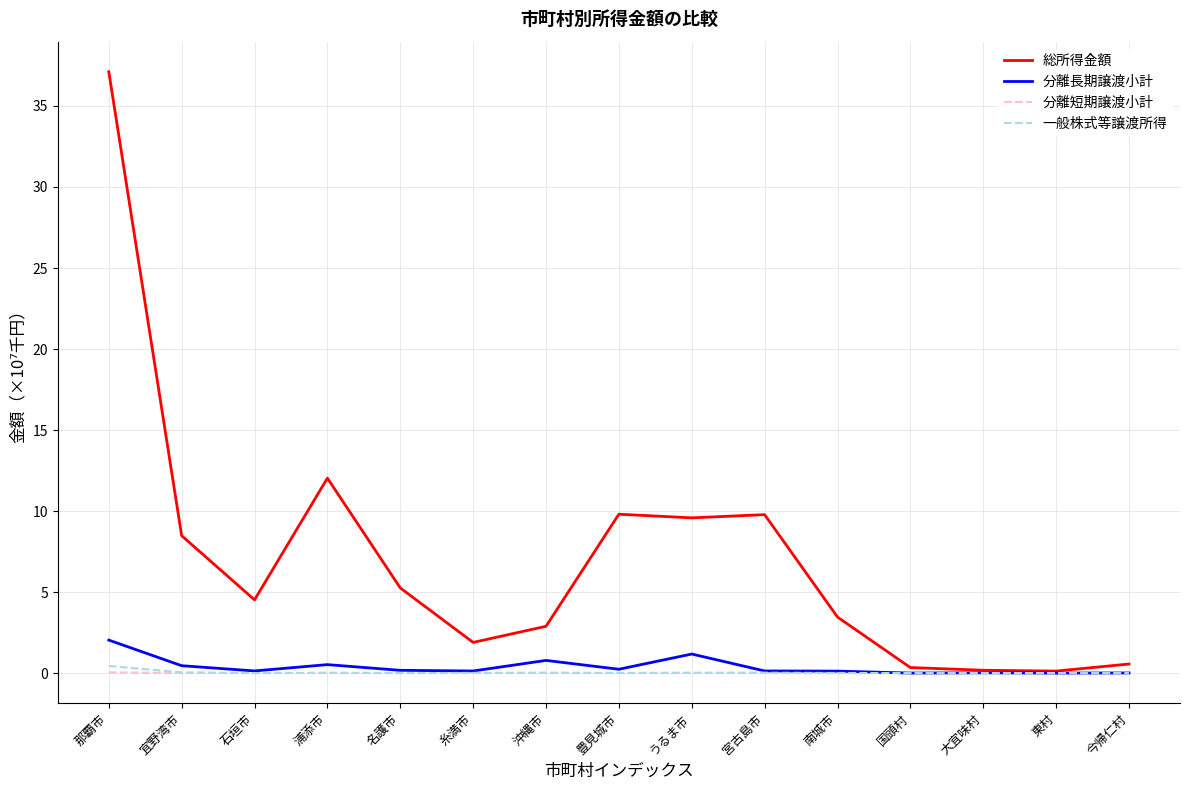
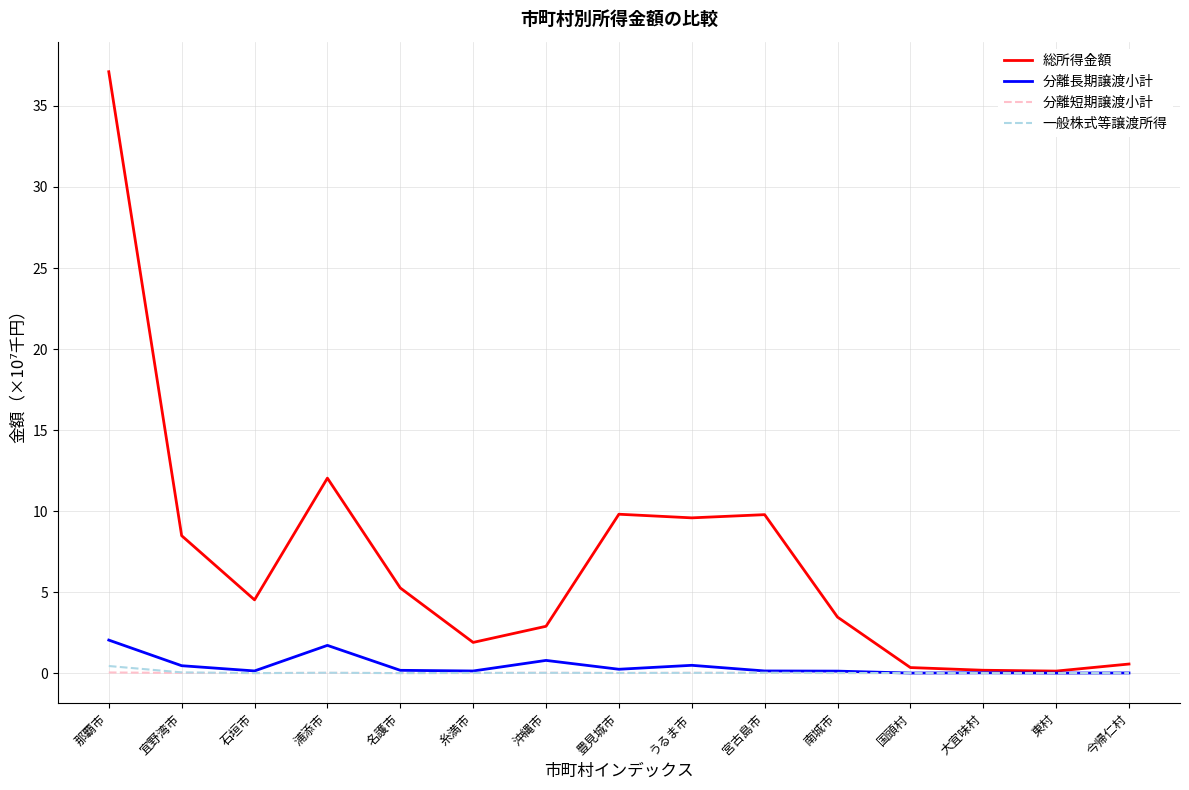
分離長期譲渡小計, 浦添市: 0.5 -> 1.7
分離長期譲渡小計, うるま市: 1.2 -> 0.5
